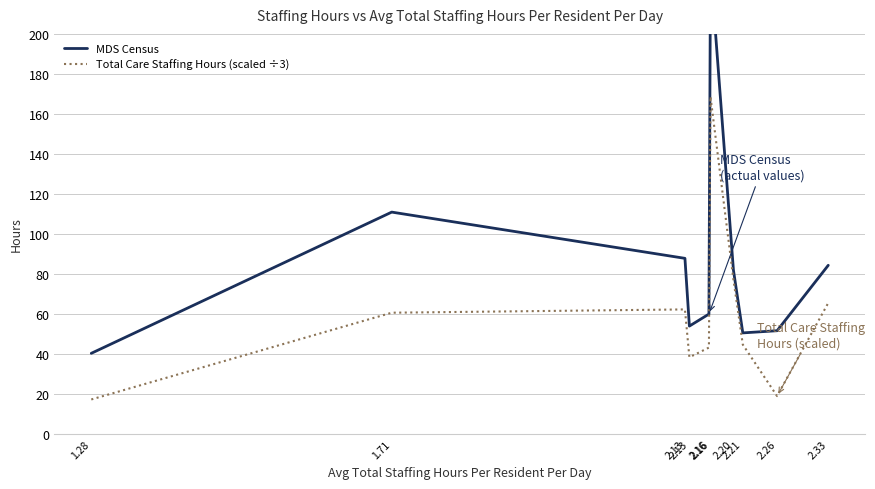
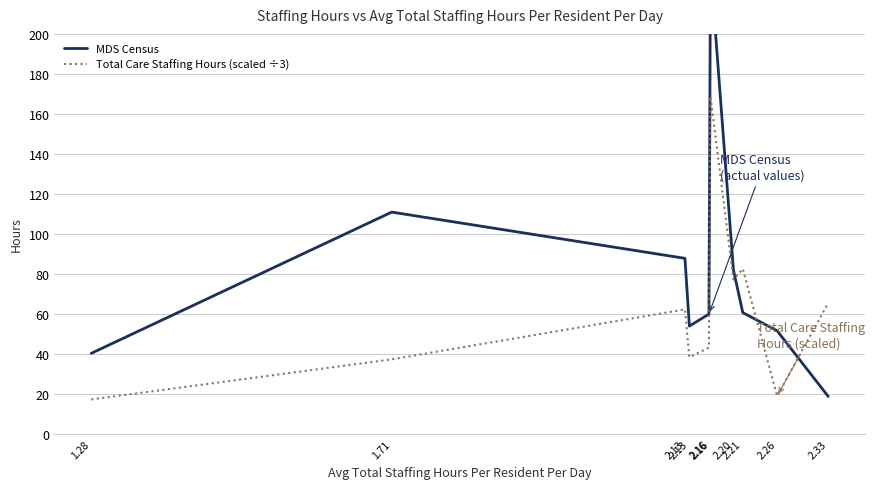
Total Care Staffing Hours (scaled ÷3), 1.71: 61 -> 37
MDS Census, 2.21: 51 -> 61
Total Care Staffing Hours (scaled ÷3), 2.21: 45 -> 83
MDS Census, 2.33: 84 -> 19
